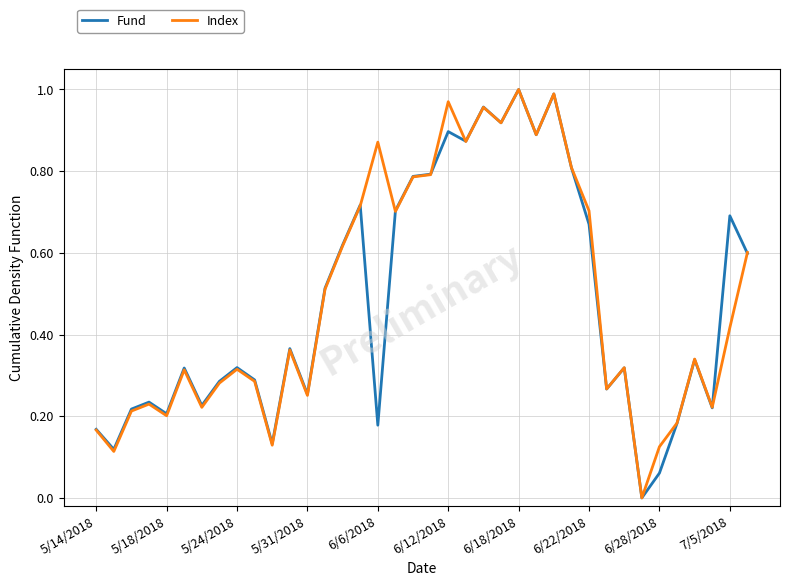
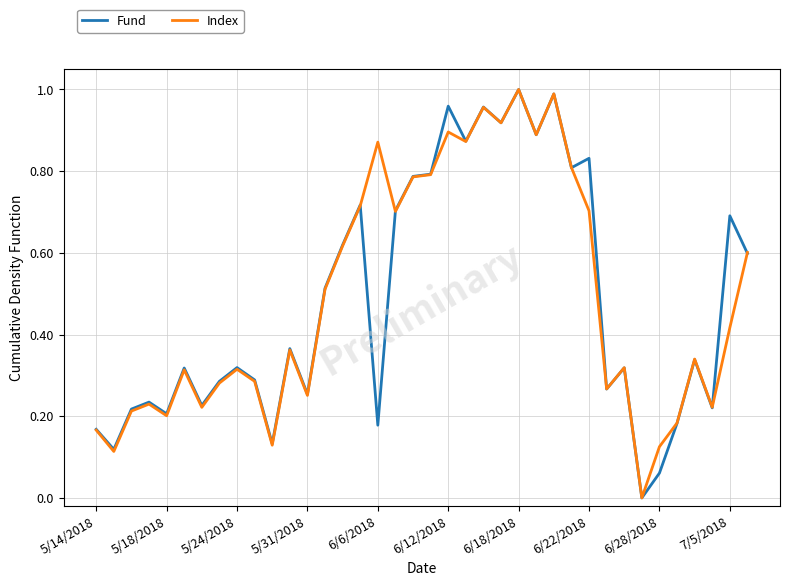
Fund, 6/12/2018: 0.90 -> 0.96
Index, 6/12/2018: 0.97 -> 0.90
Fund, 6/22/2018: 0.67 -> 0.83
